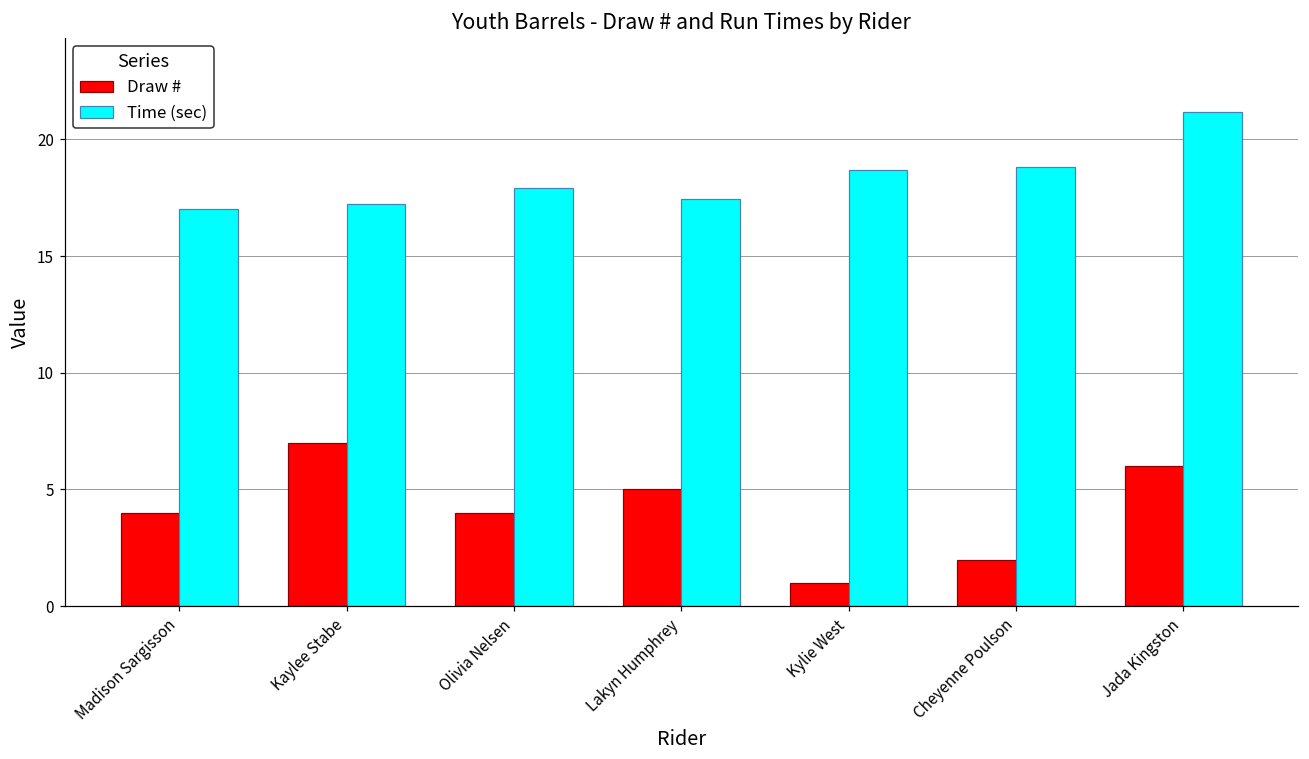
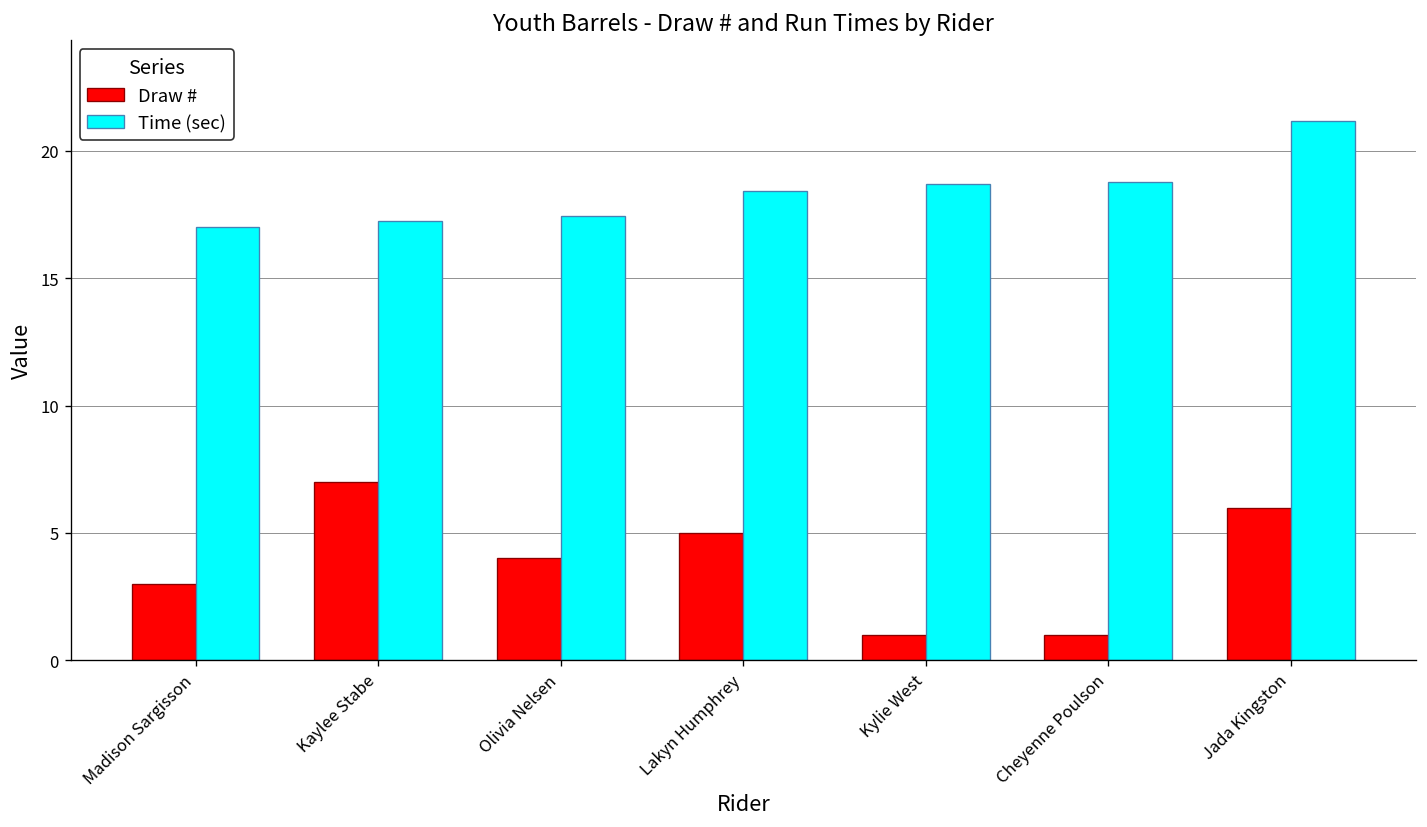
Draw #, Madison Sargisson: 4 -> 3
Time (sec), Olivia Nelsen: 17.9 -> 17.4
Time (sec), Lakyn Humphrey: 17.5 -> 18.4
Draw #, Cheyenne Poulson: 2 -> 1
